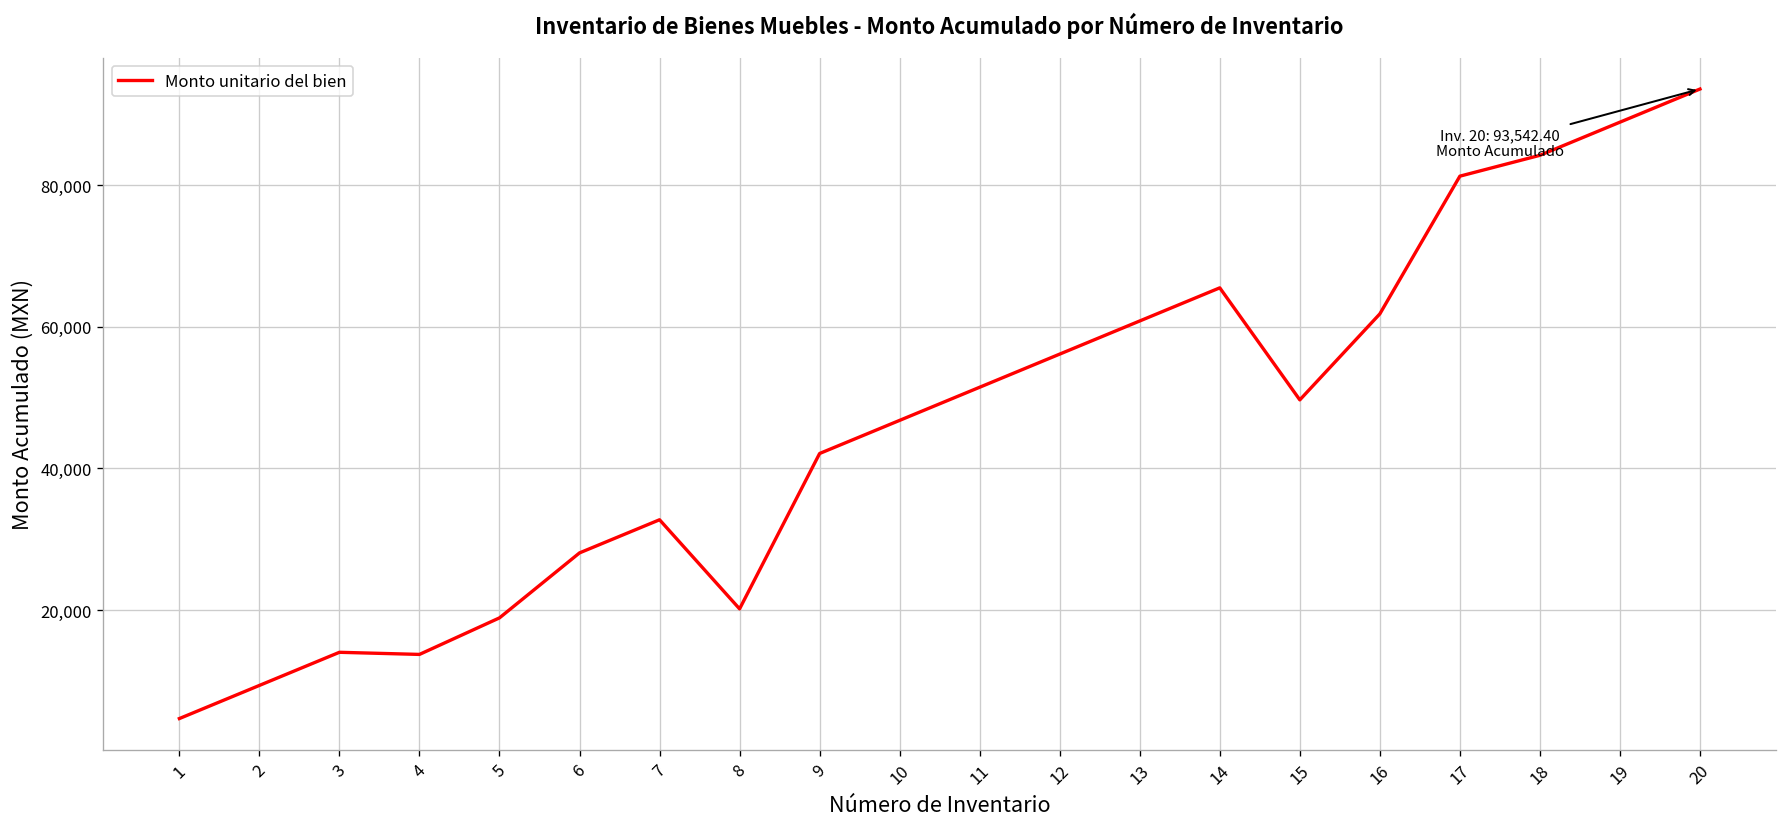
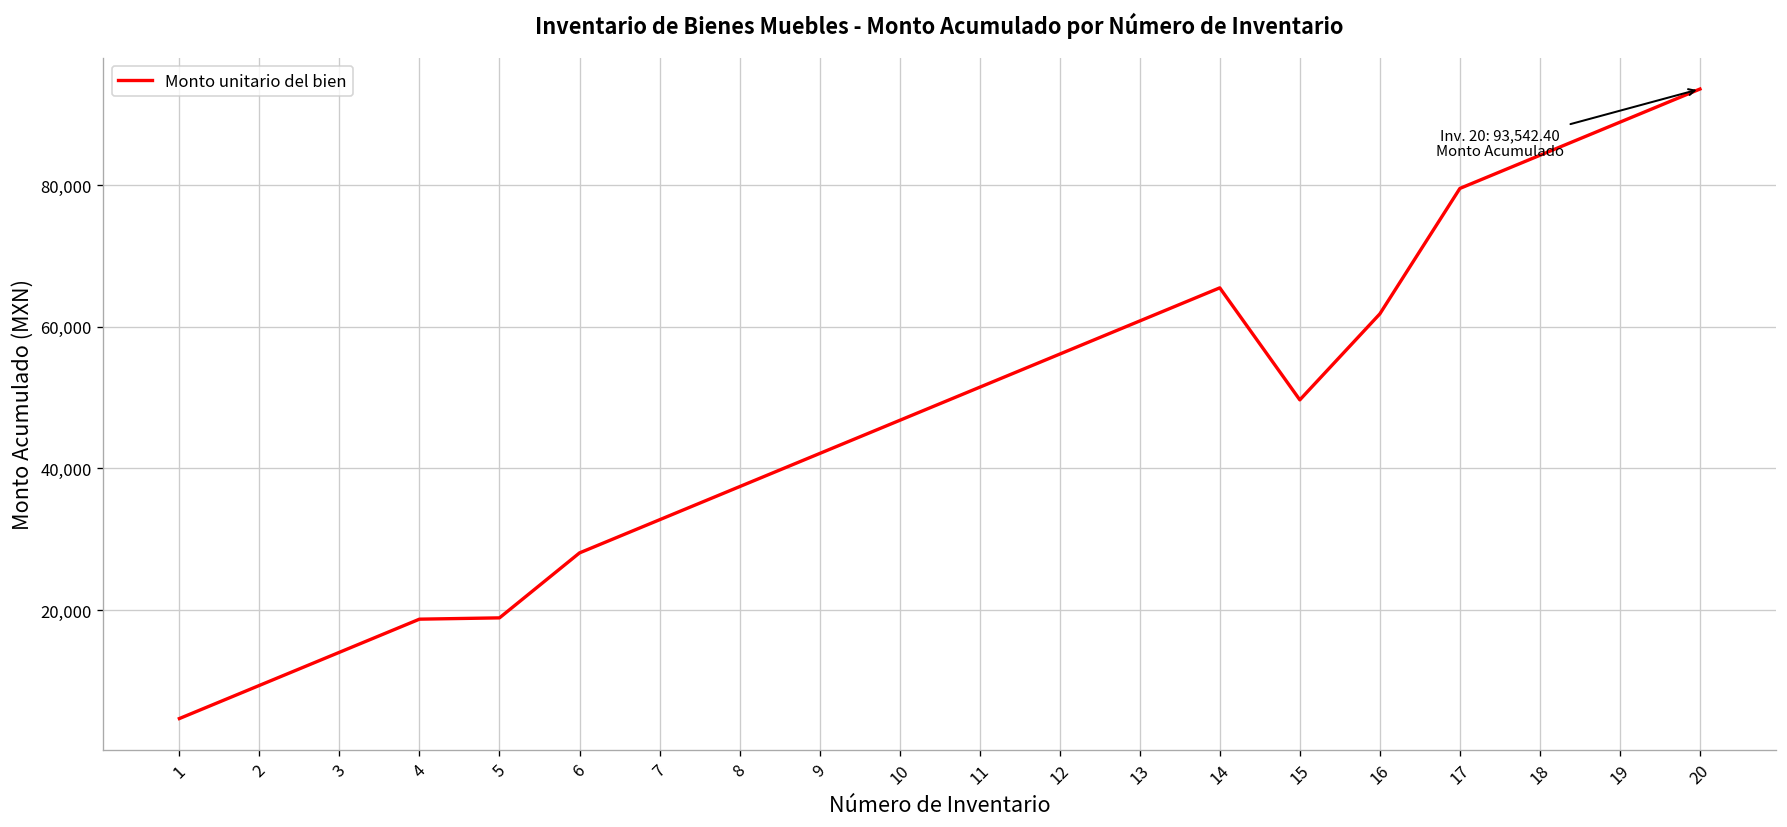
4: 14,000 -> 19,000
8: 20,000 -> 37,000
17: 81,000 -> 80,000
